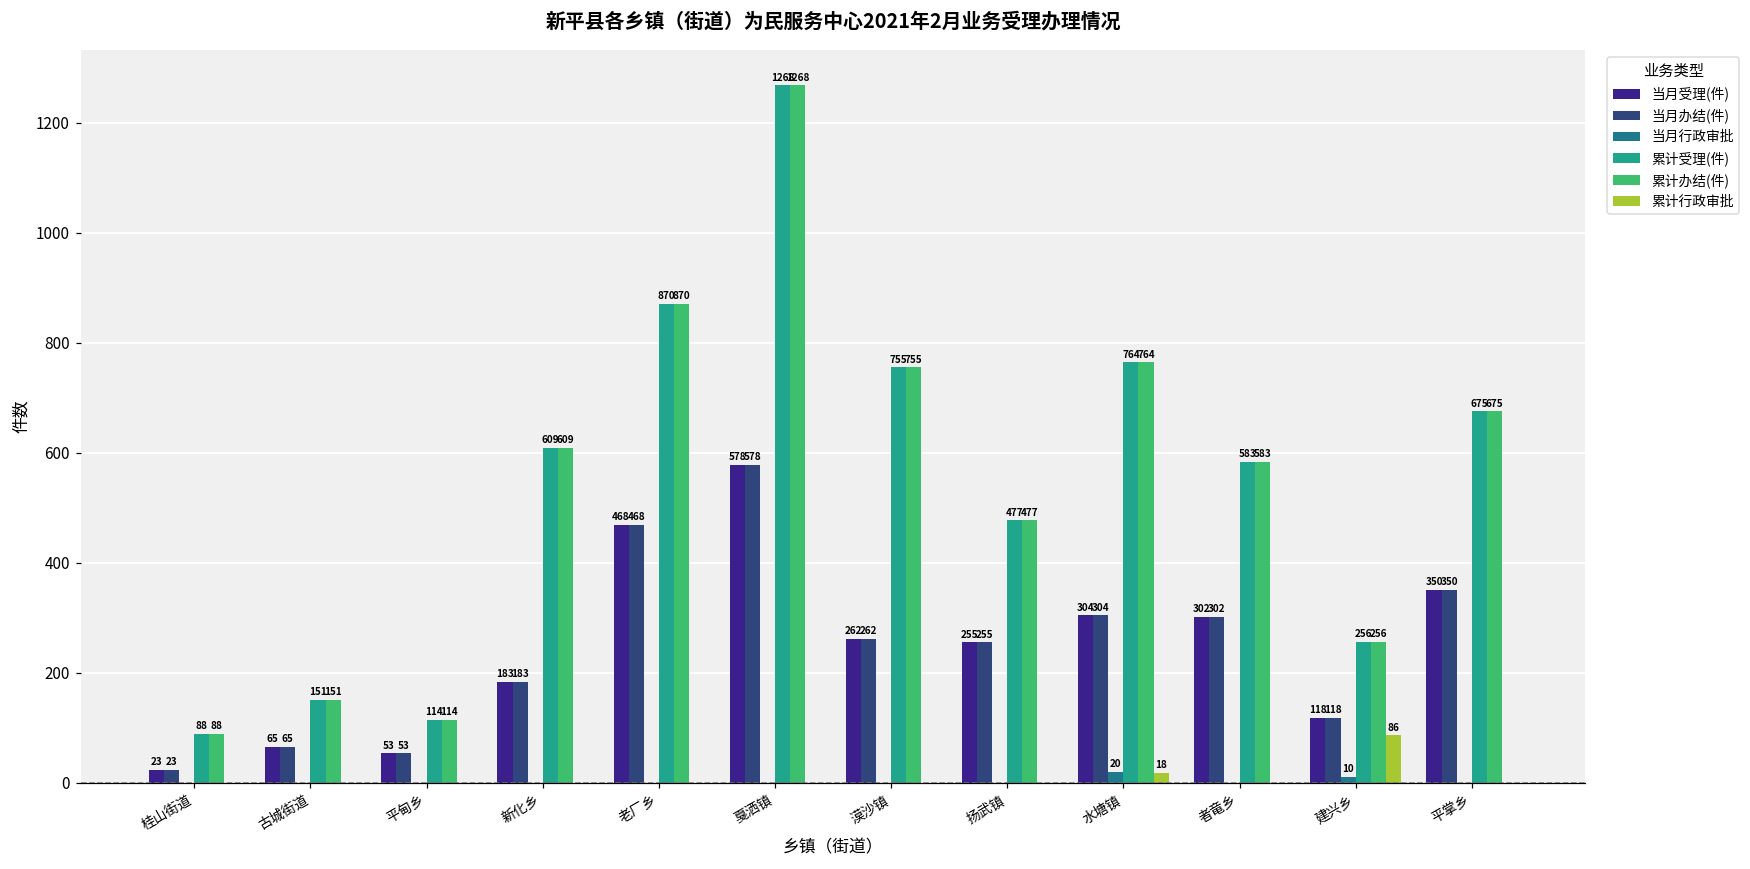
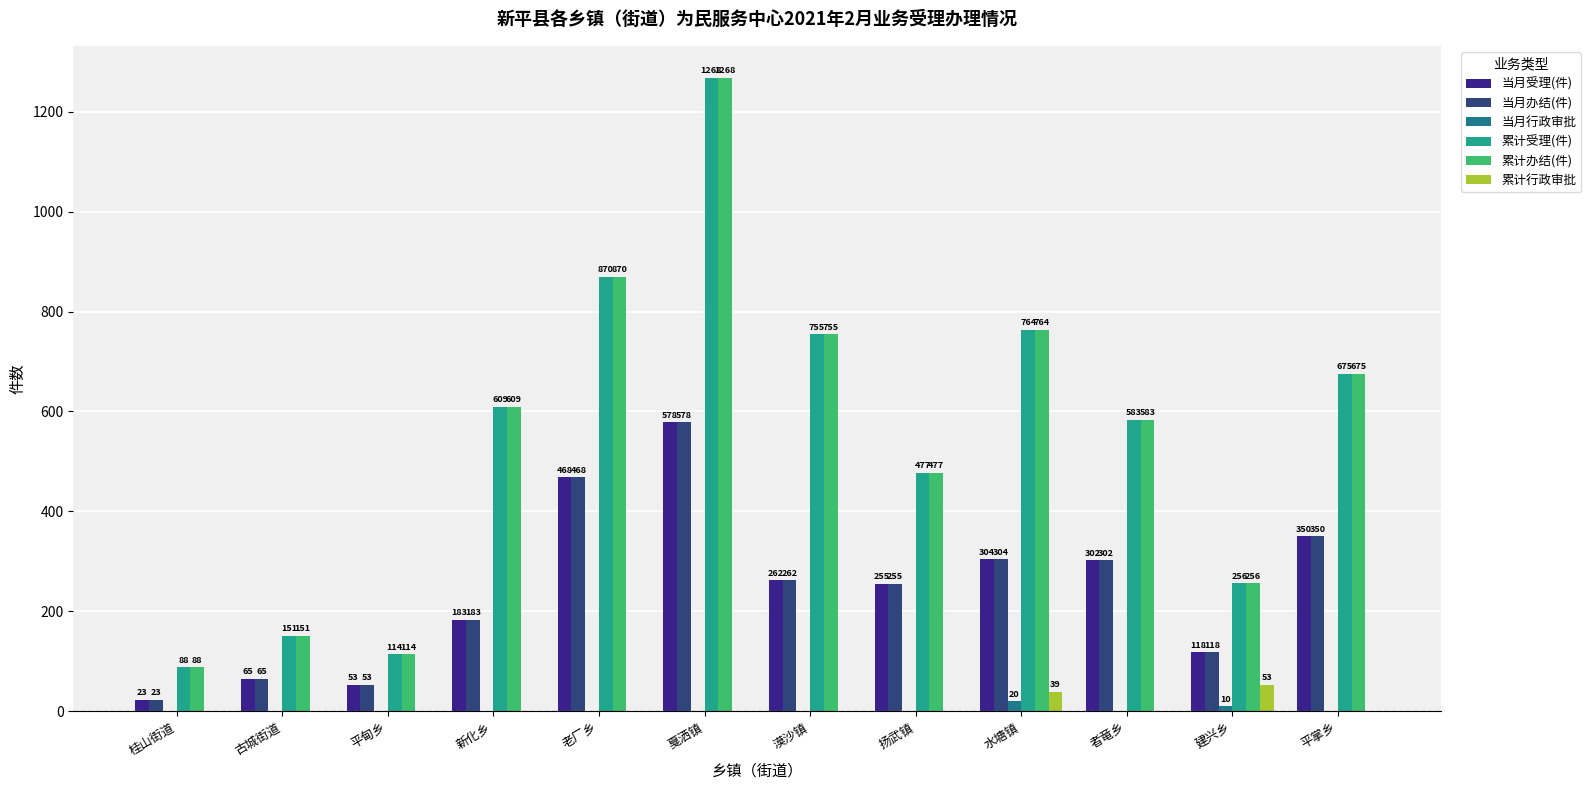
累计行政审批, 水塘镇: 18 -> 39
累计行政审批, 建兴乡: 86 -> 53
